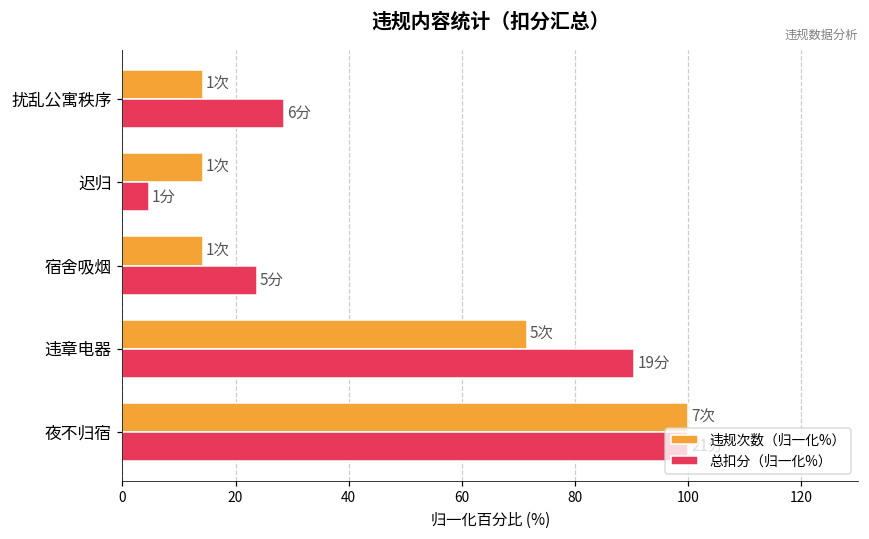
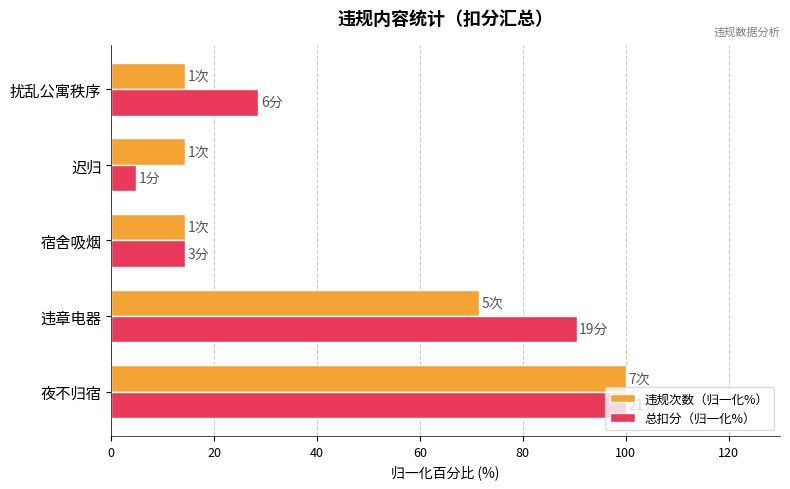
总扣分（归一化%）, 宿舍吸烟: 5分 -> 3分
